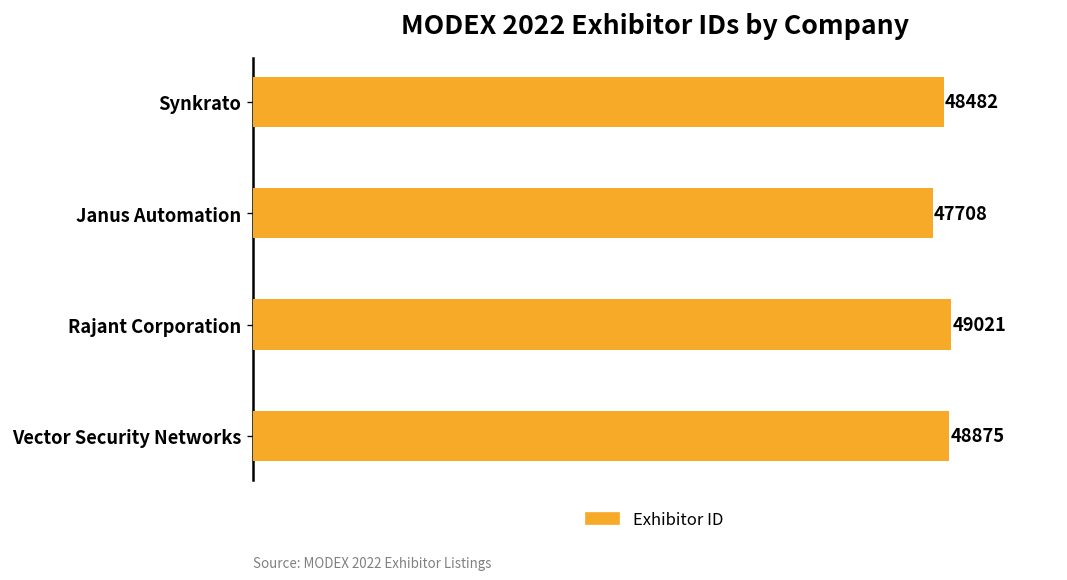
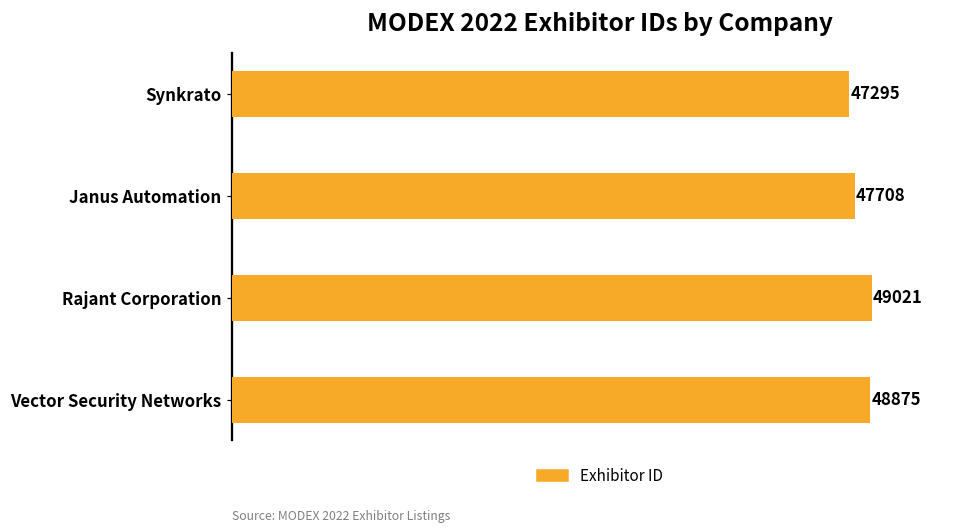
Synkrato: 48482 -> 47295
